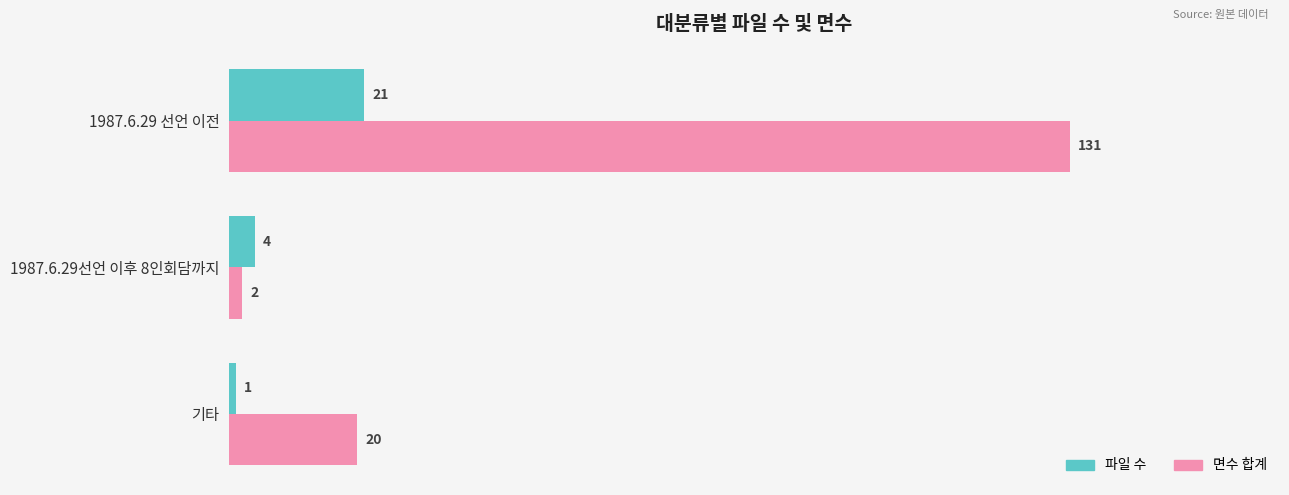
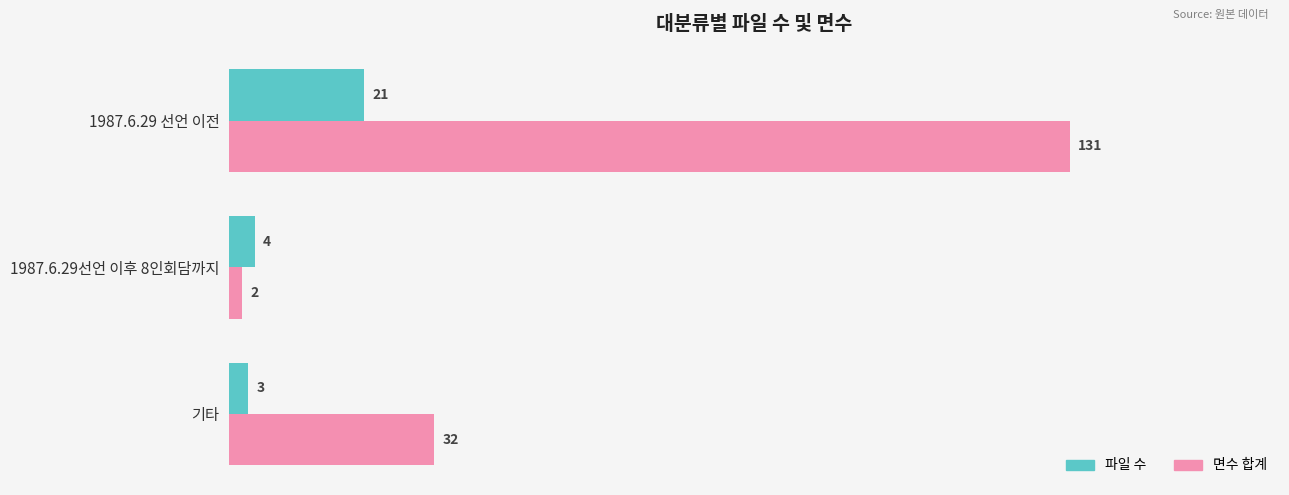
파일 수, 기타: 1 -> 3
면수 합계, 기타: 20 -> 32
